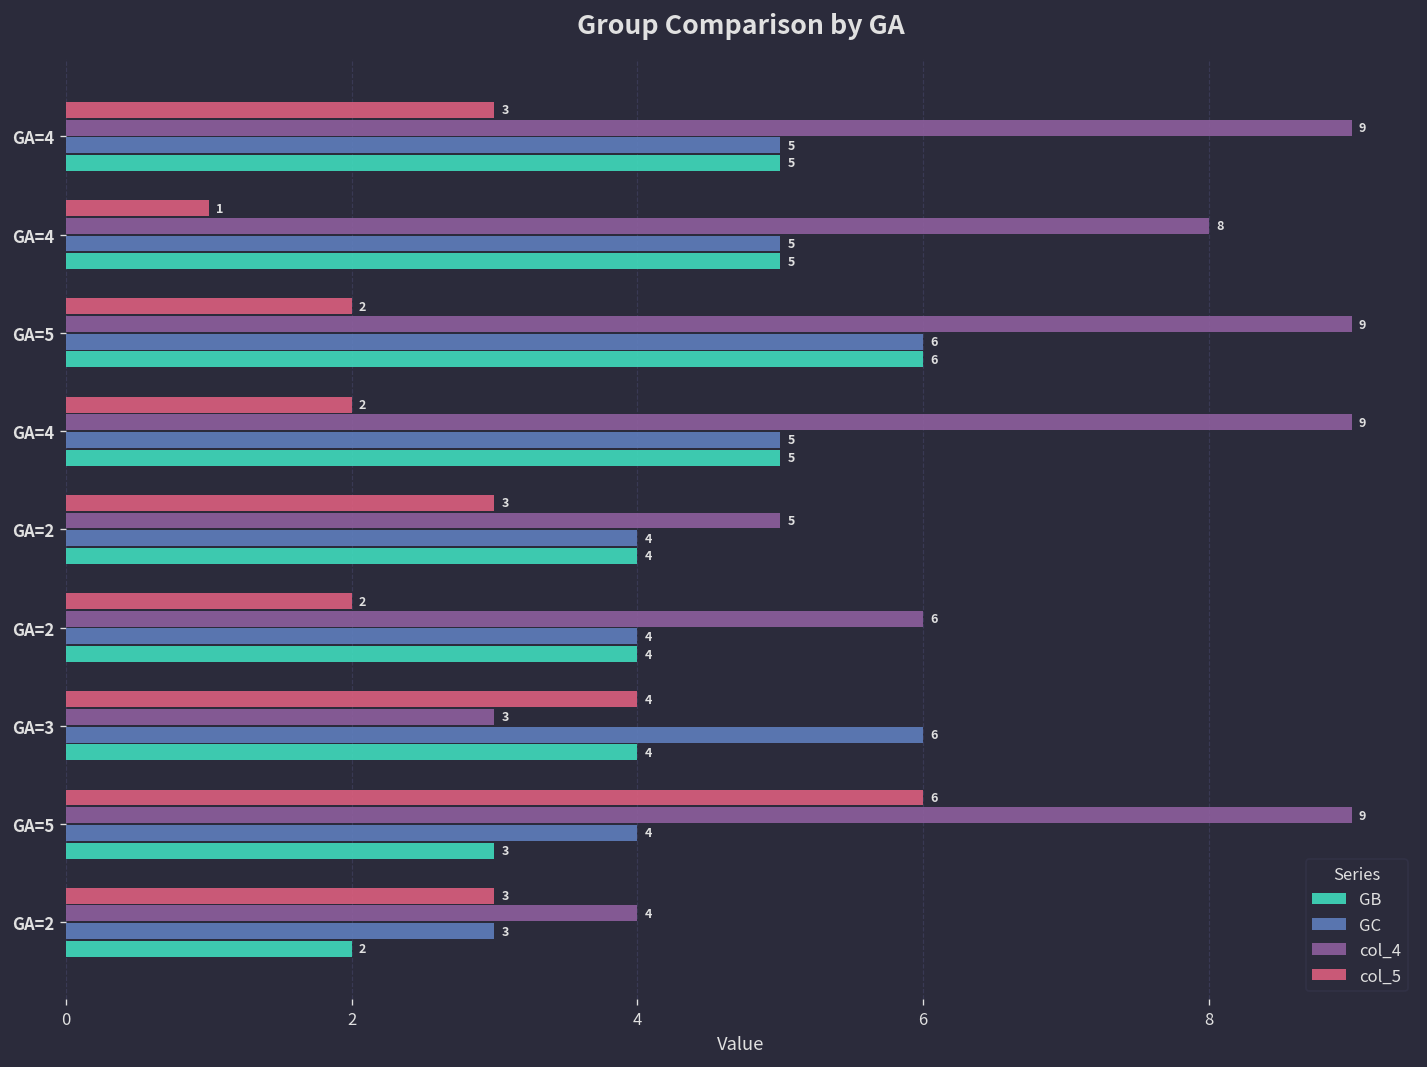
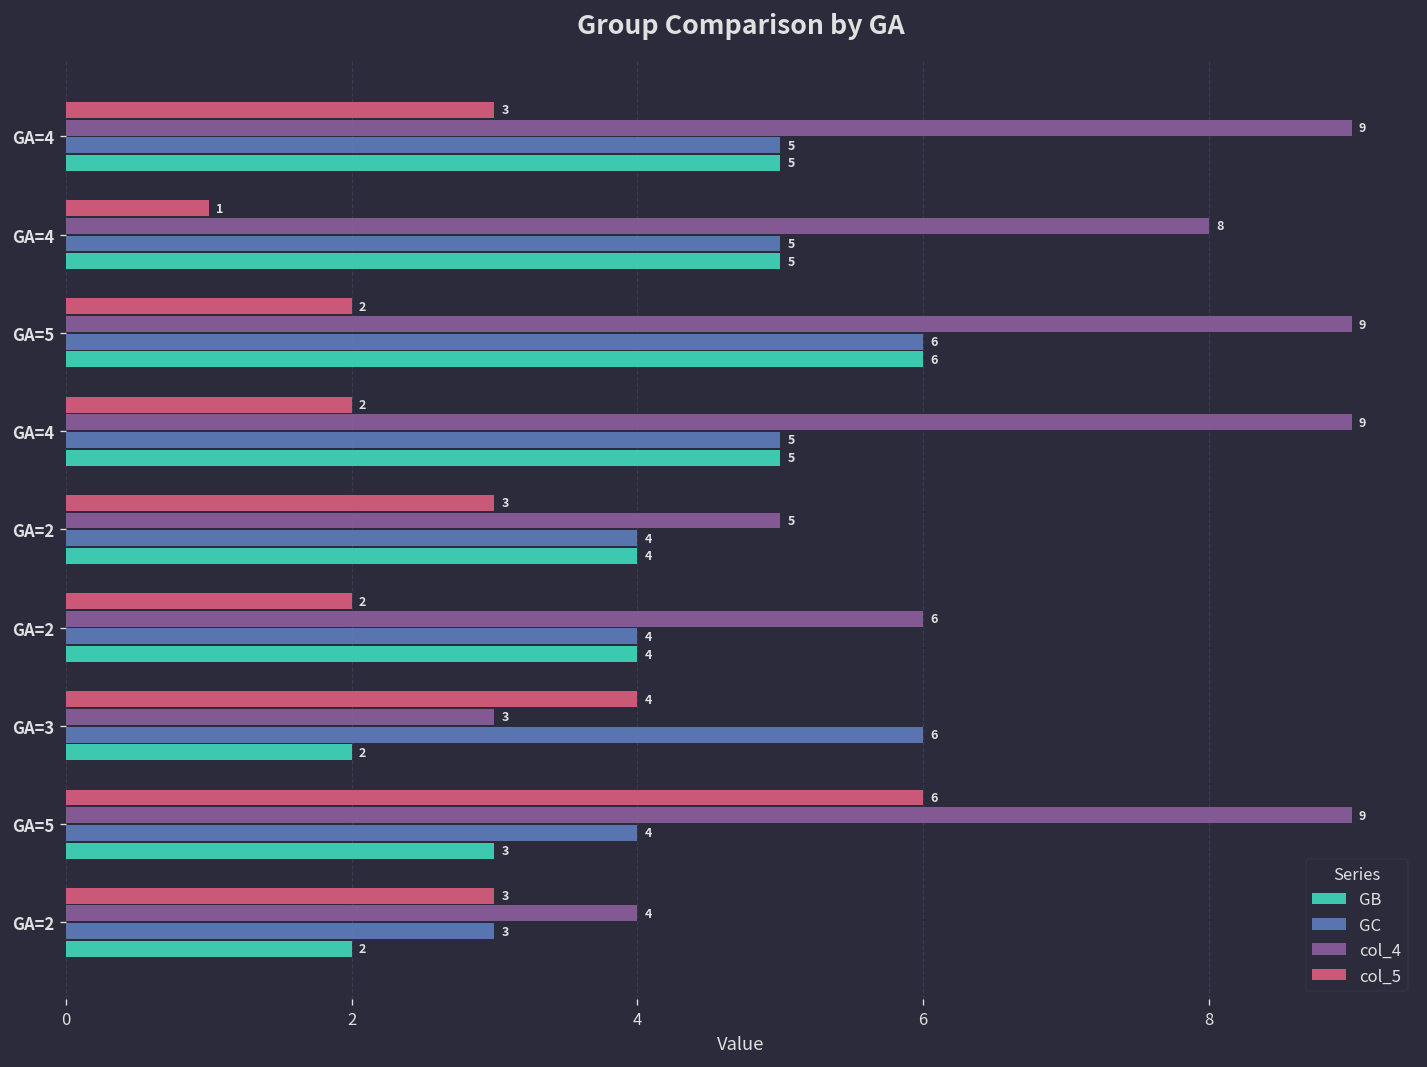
GB, GA=3: 4 -> 2
